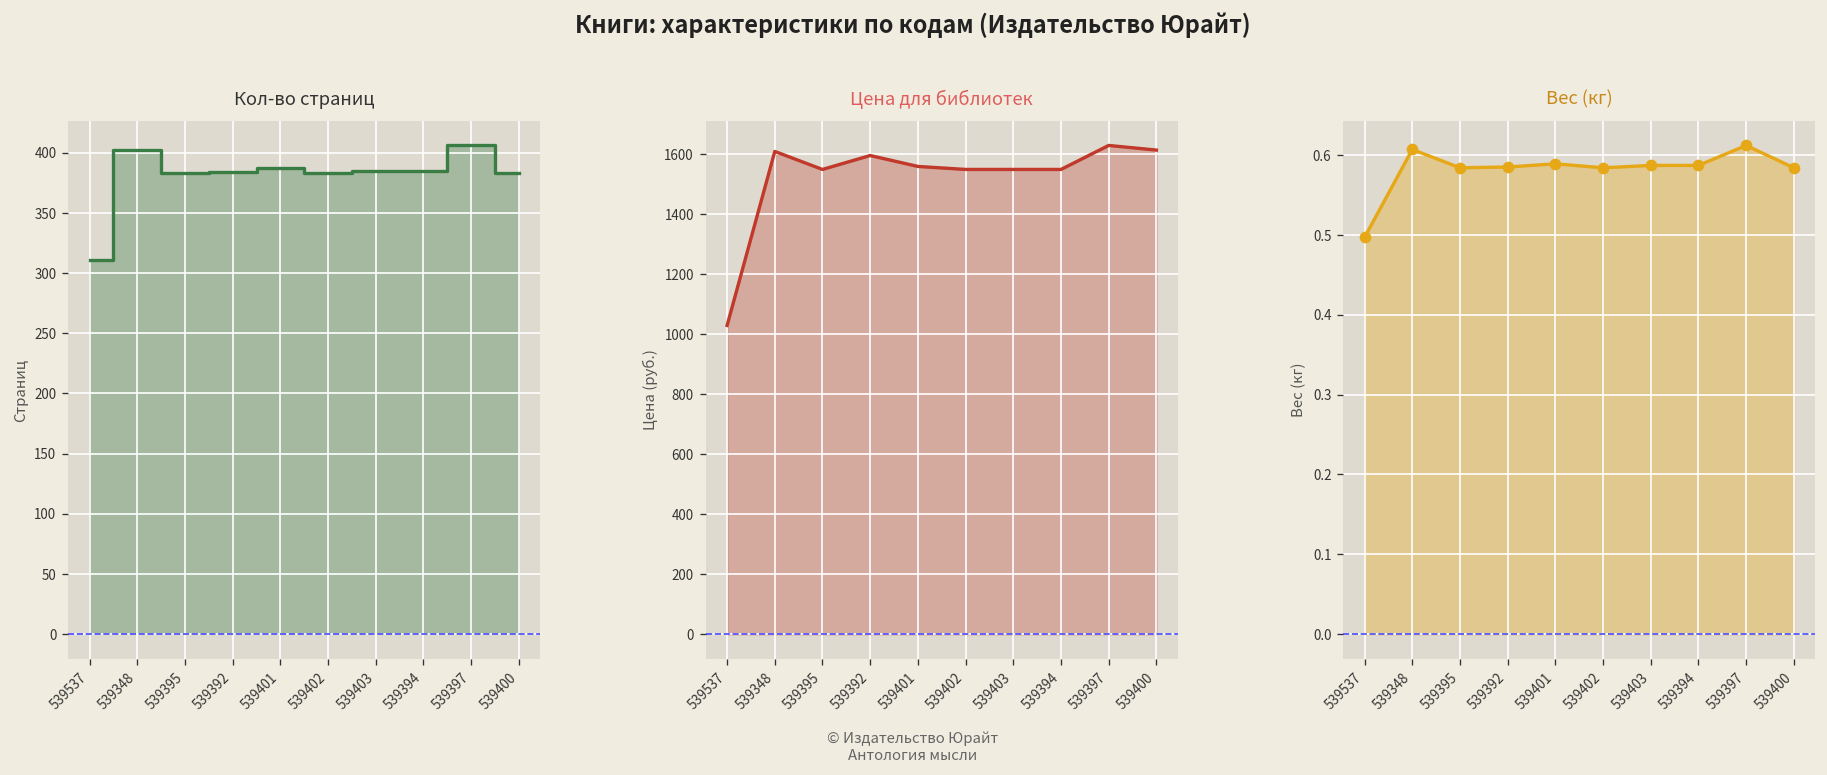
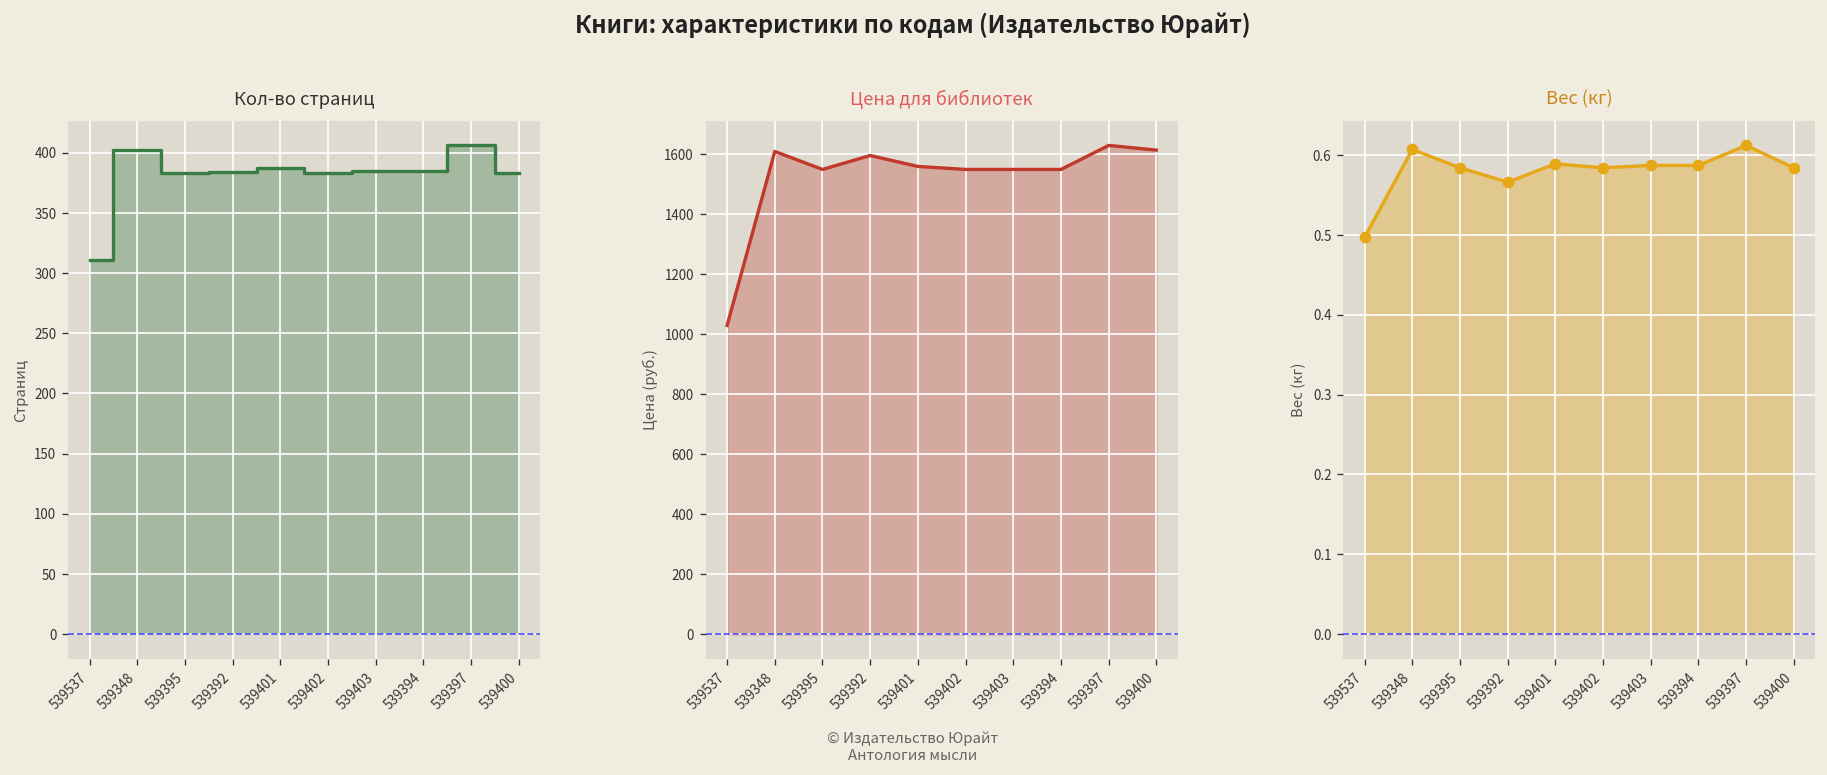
Вес (кг), 539392: 0.59 -> 0.57
